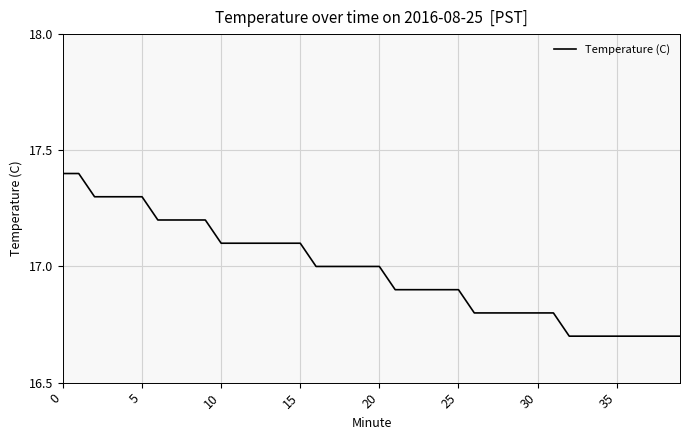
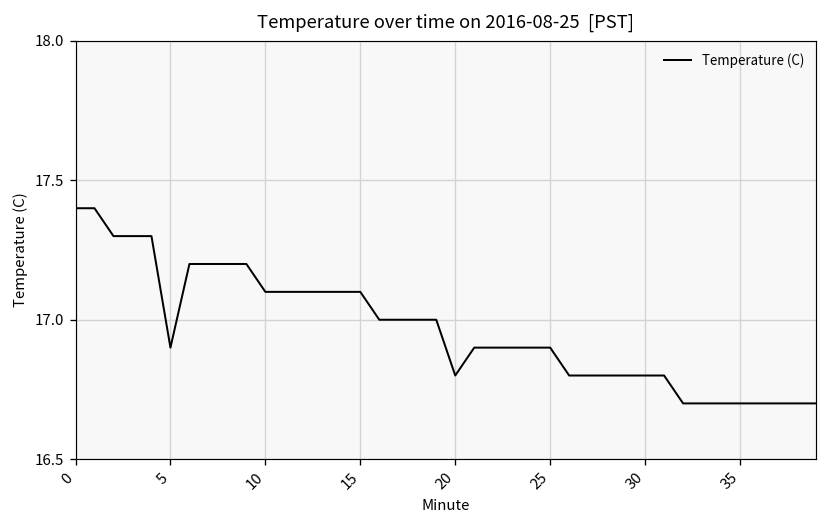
5: 17.3 -> 16.9
20: 17.0 -> 16.8
